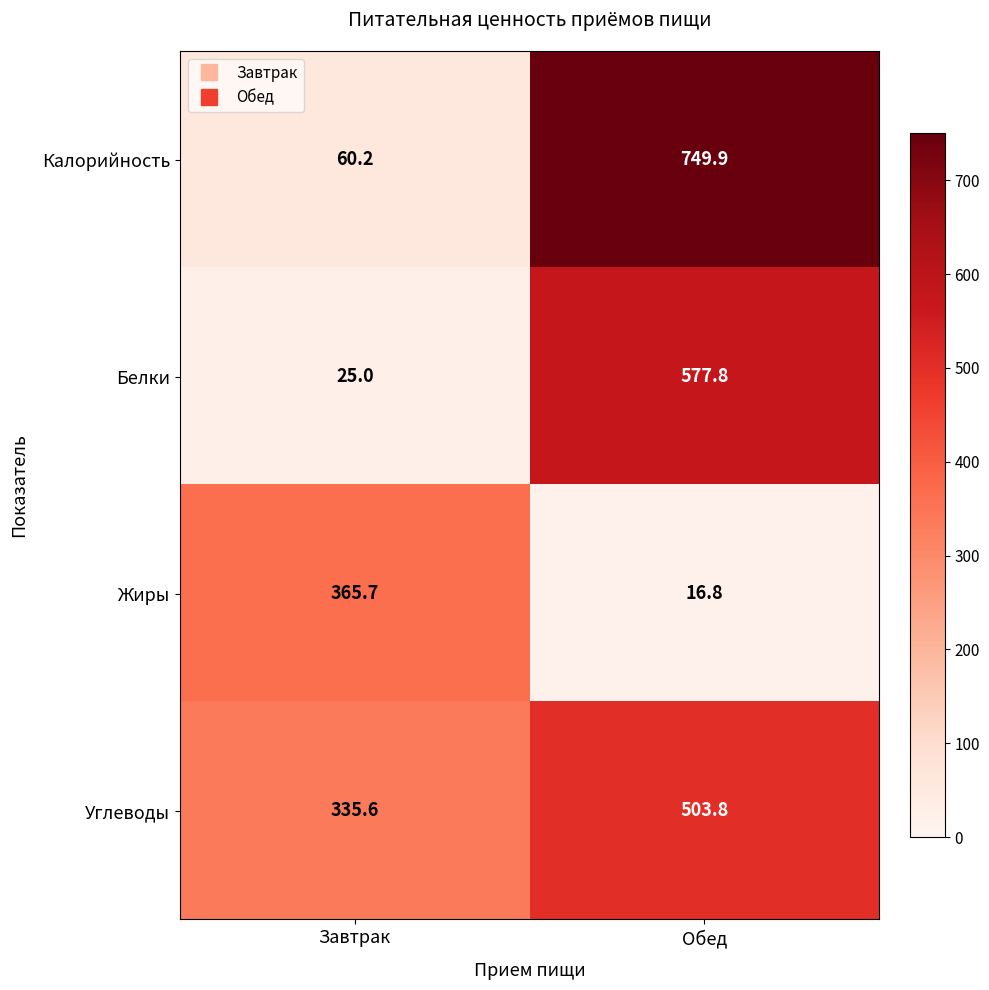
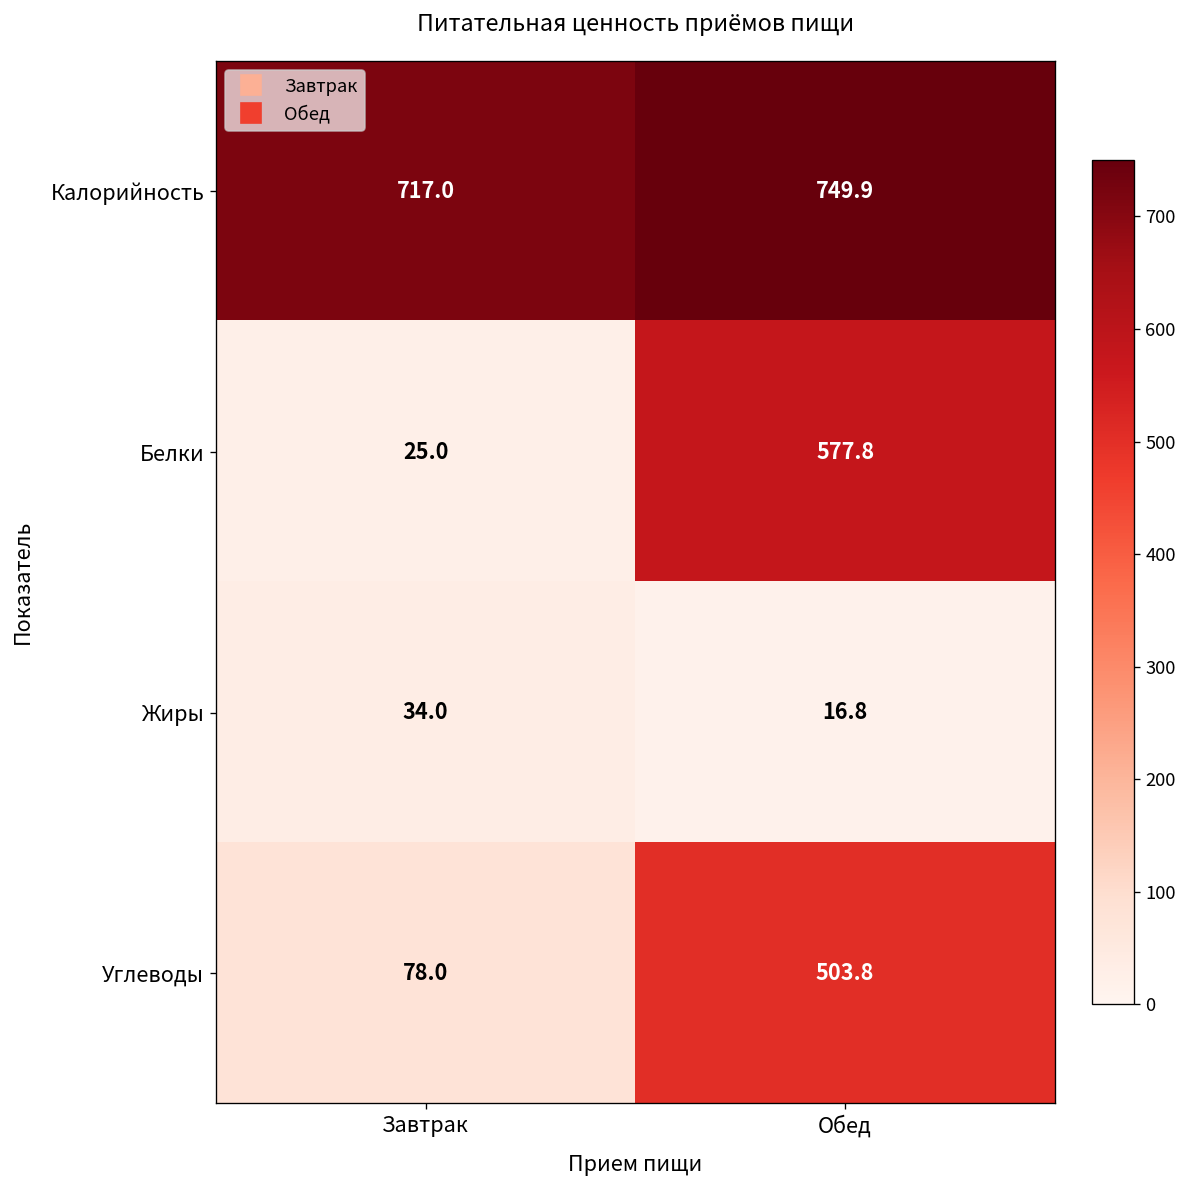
Калорийность, Завтрак: 60.2 -> 717.0
Жиры, Завтрак: 365.7 -> 34.0
Углеводы, Завтрак: 335.6 -> 78.0
